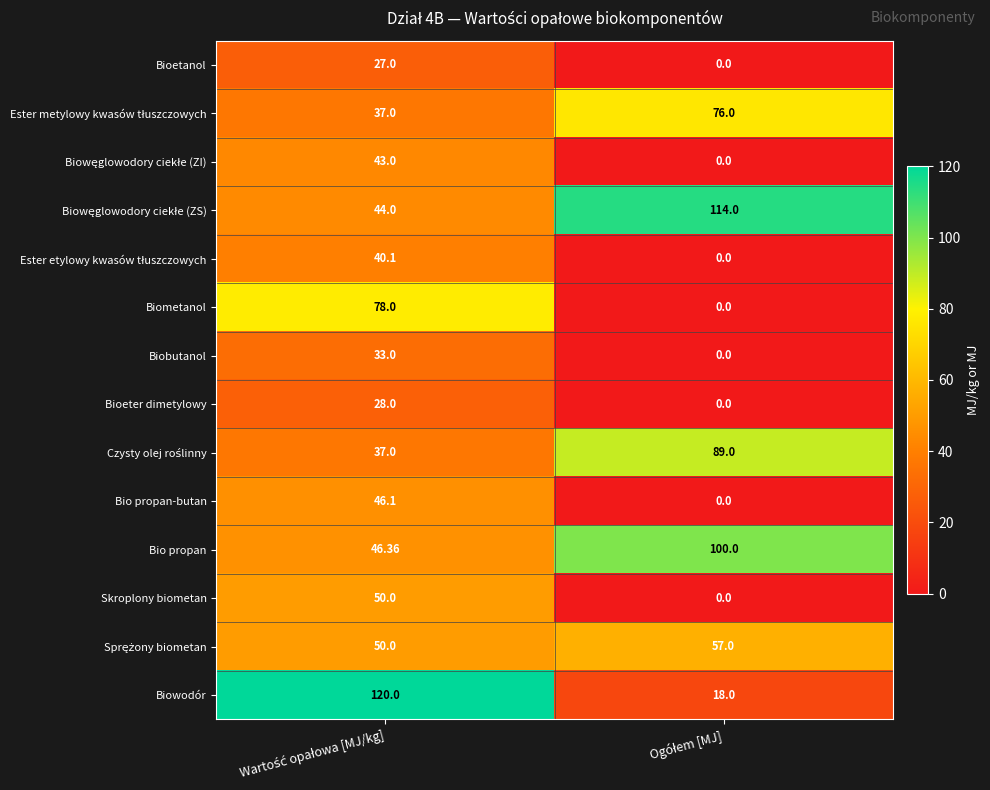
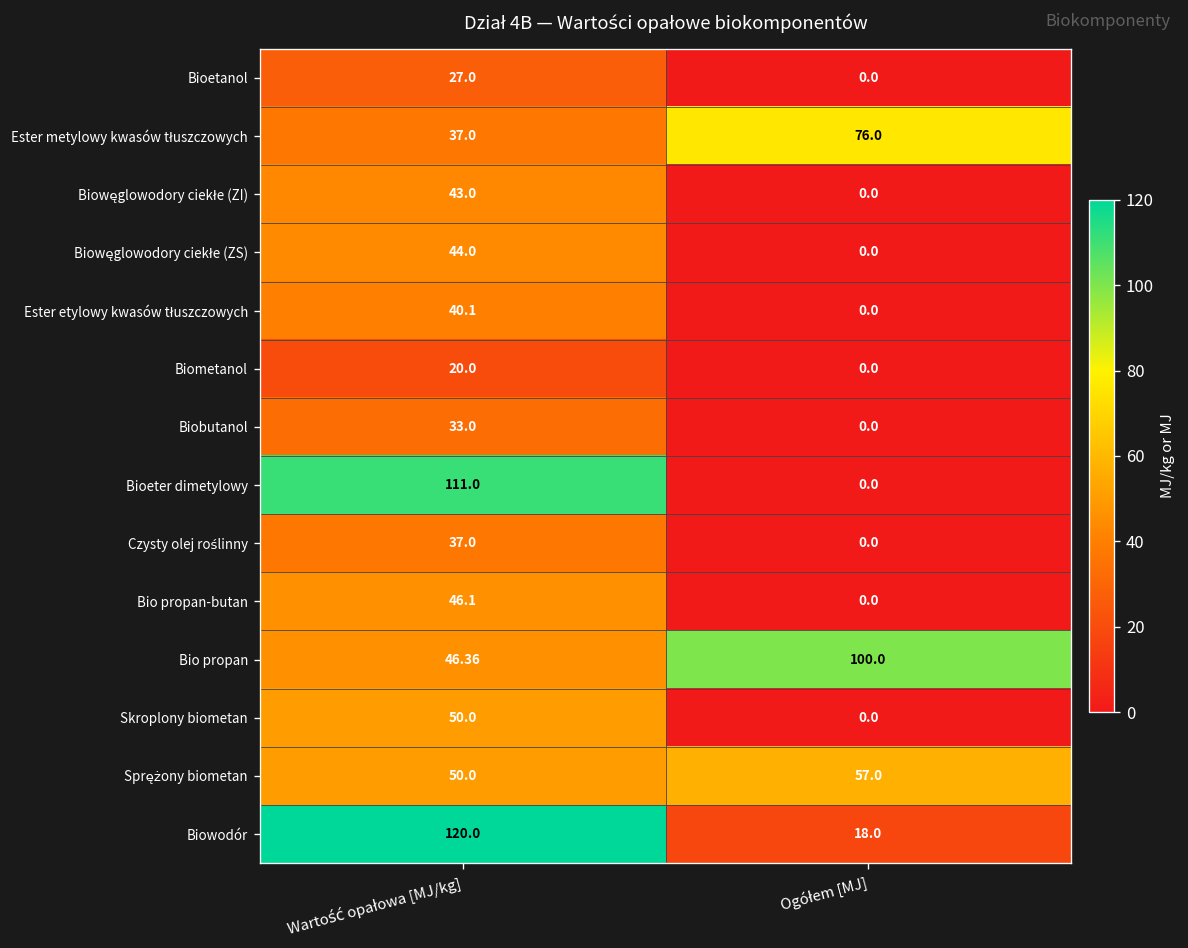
Biowęglowodory ciekłe (ZS), Ogółem [MJ]: 114.0 -> 0.0
Biometanol, Wartość opałowa [MJ/kg]: 78.0 -> 20.0
Bioeter dimetylowy, Wartość opałowa [MJ/kg]: 28.0 -> 111.0
Czysty olej roślinny, Ogółem [MJ]: 89.0 -> 0.0
